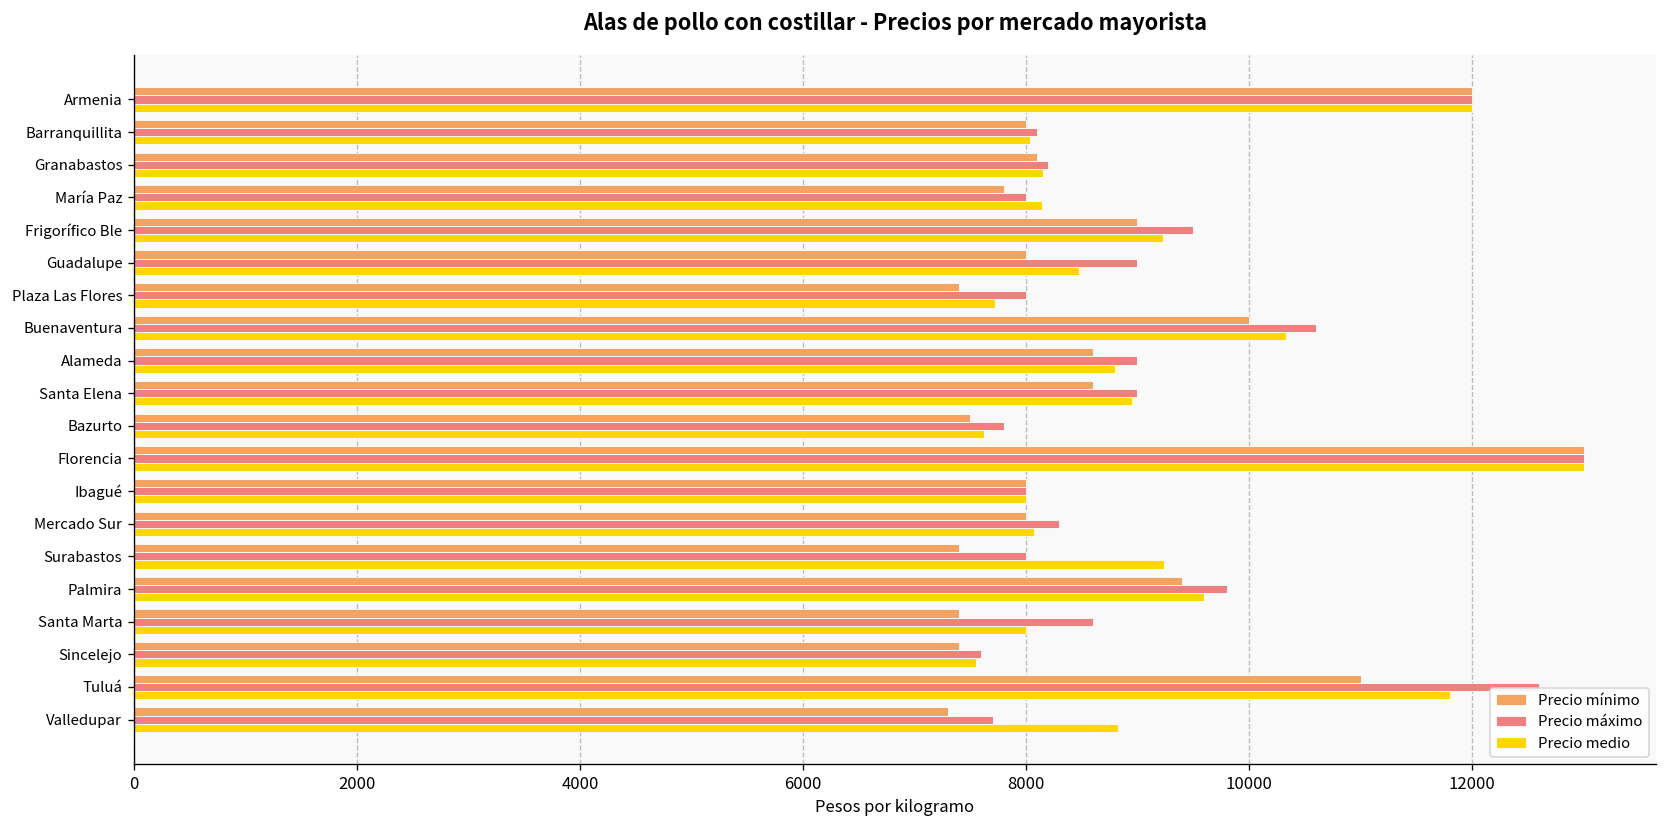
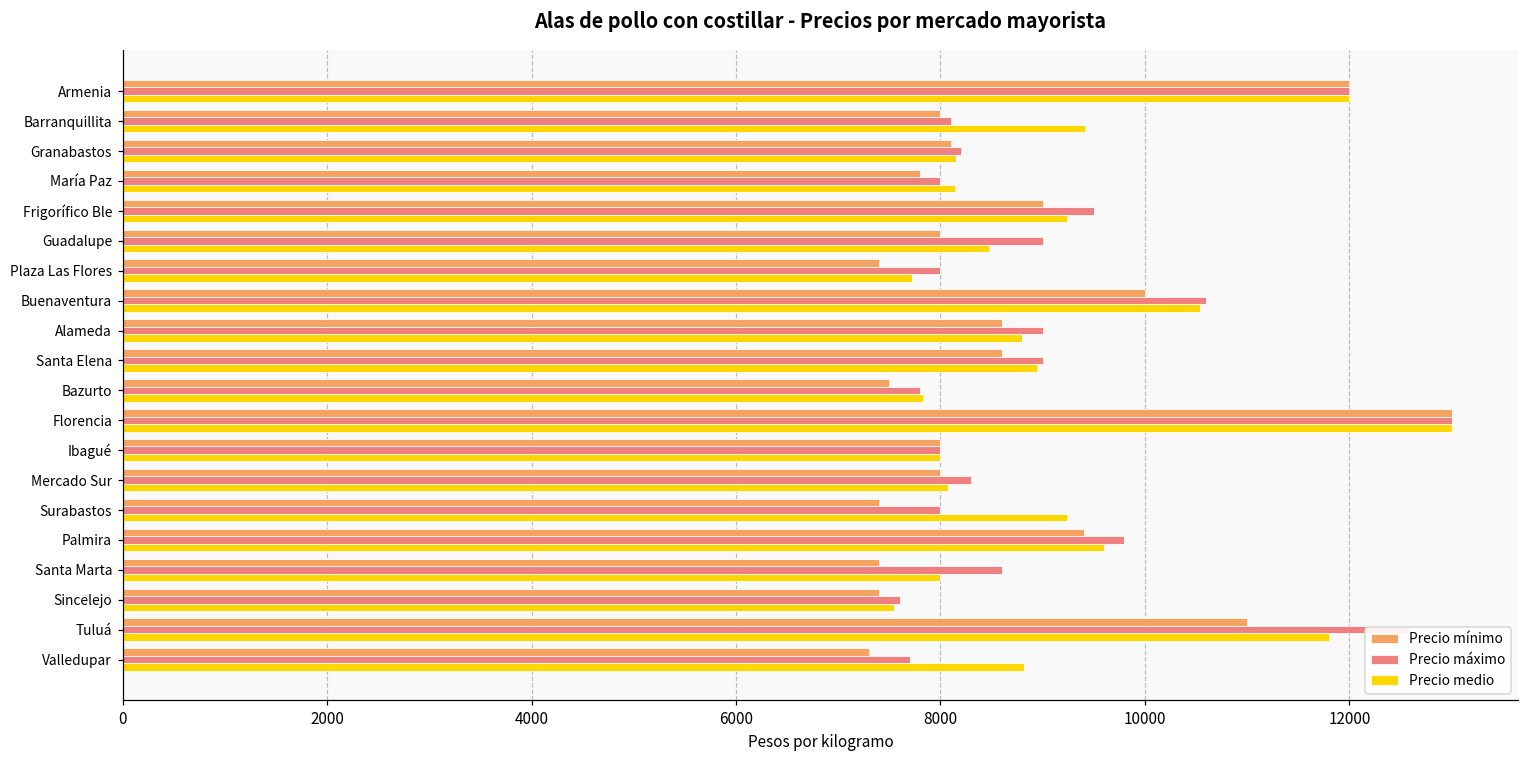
Precio medio, Barranquillita: 8000 -> 9400
Precio medio, Buenaventura: 10300 -> 10500
Precio medio, Bazurto: 7600 -> 7800
